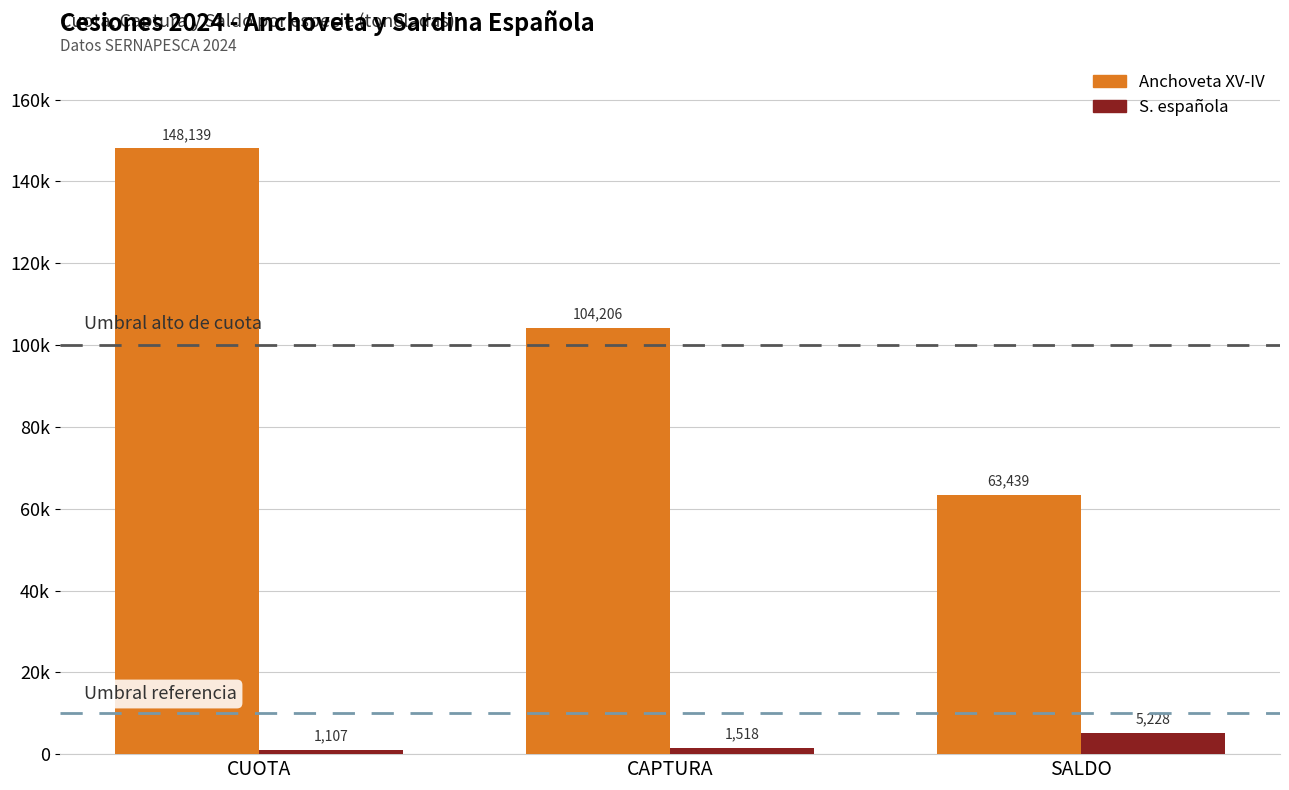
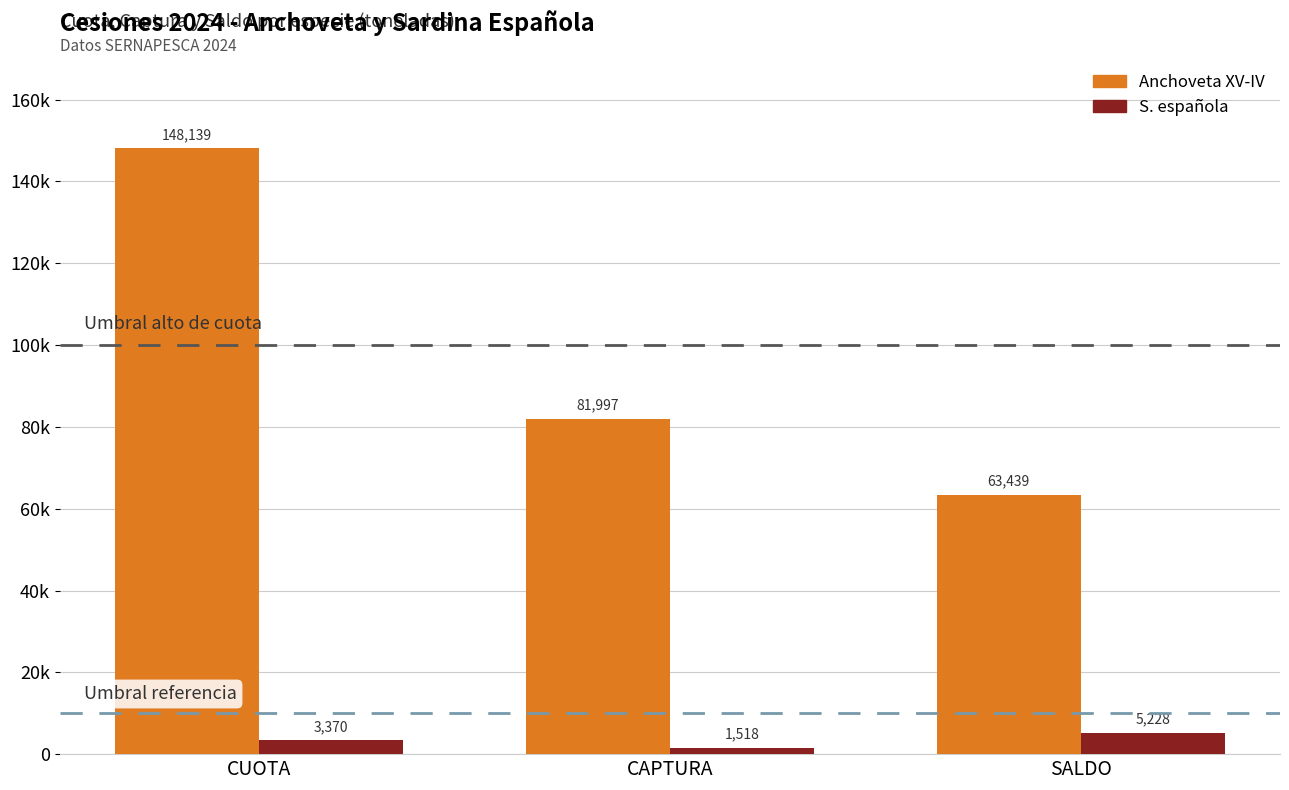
S. española, CUOTA: 1,107 -> 3,370
Anchoveta XV-IV, CAPTURA: 104,206 -> 81,997
